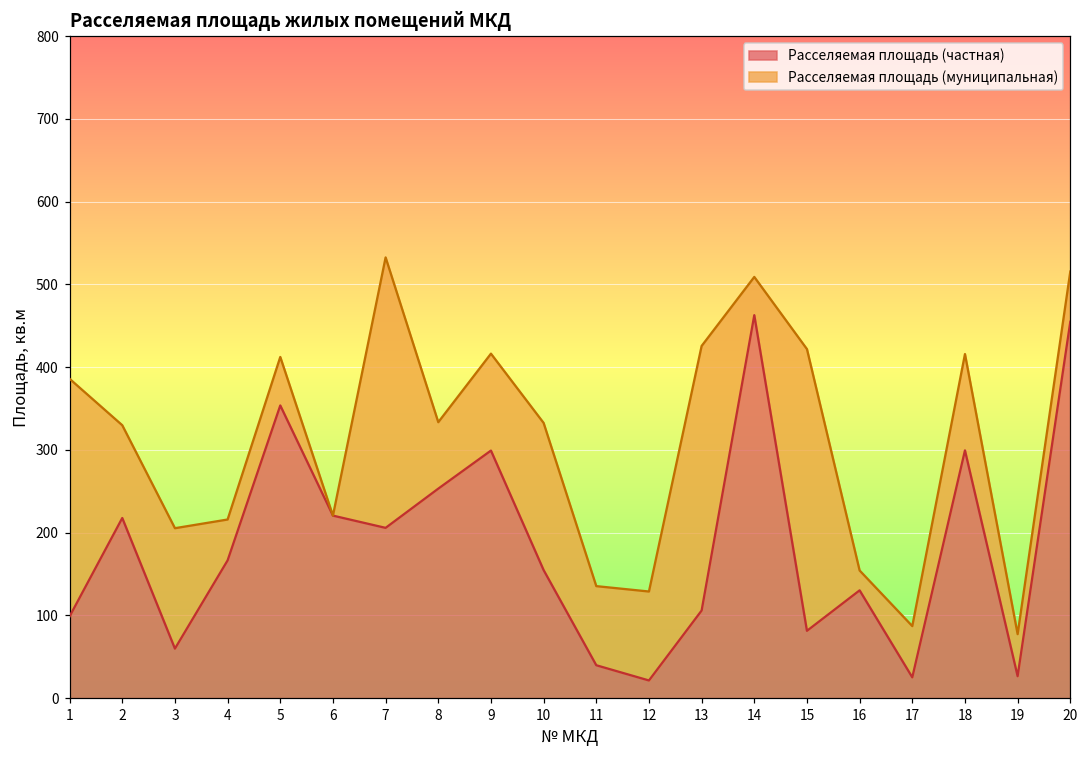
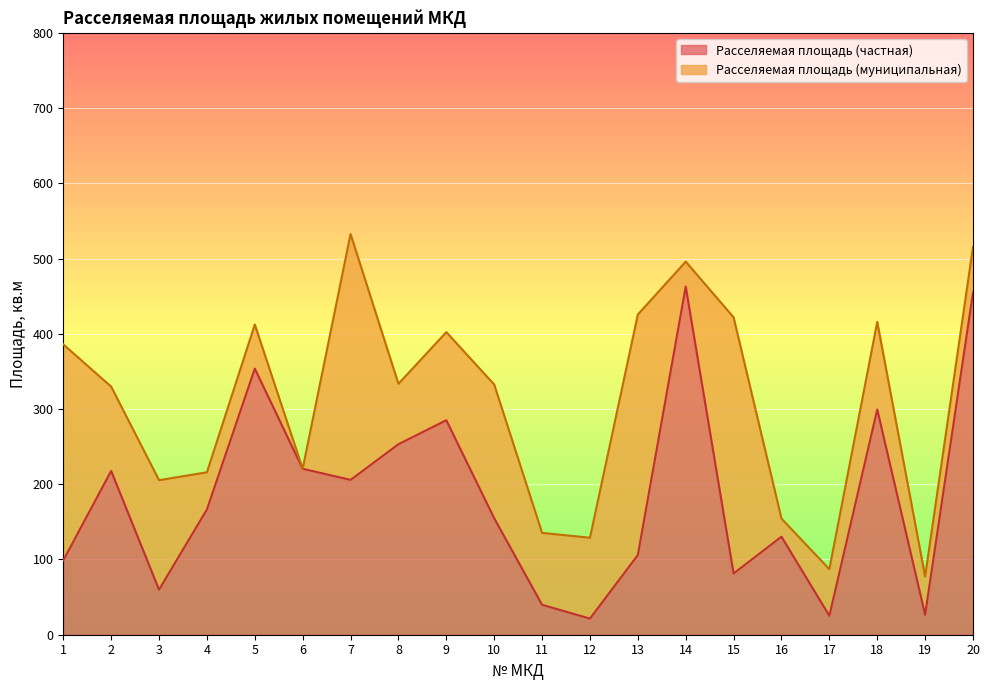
Расселяемая площадь (частная), 9: 300 -> 290
Расселяемая площадь (муниципальная), 14: 50 -> 30
